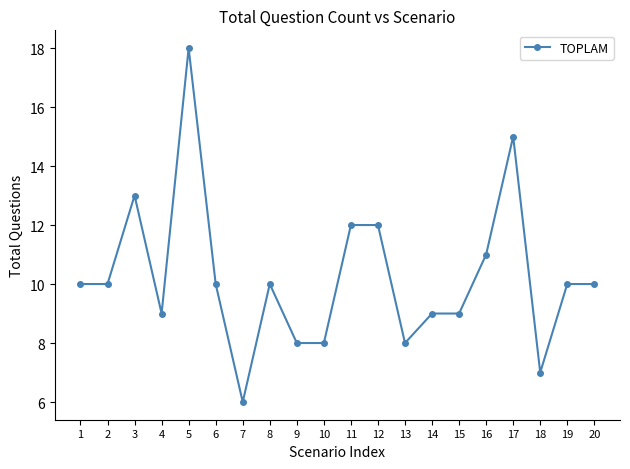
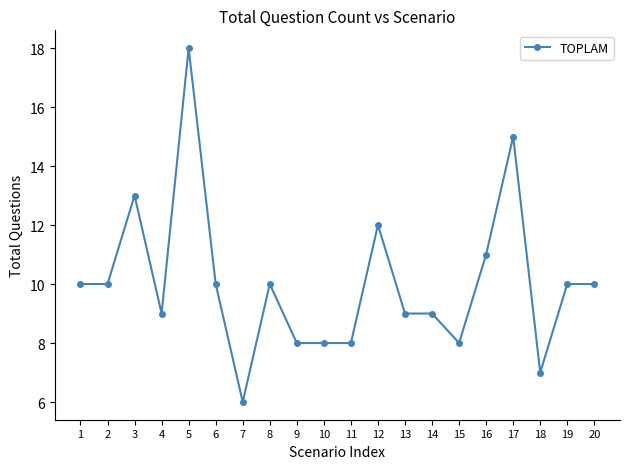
11: 12 -> 8
13: 8 -> 9
15: 9 -> 8
